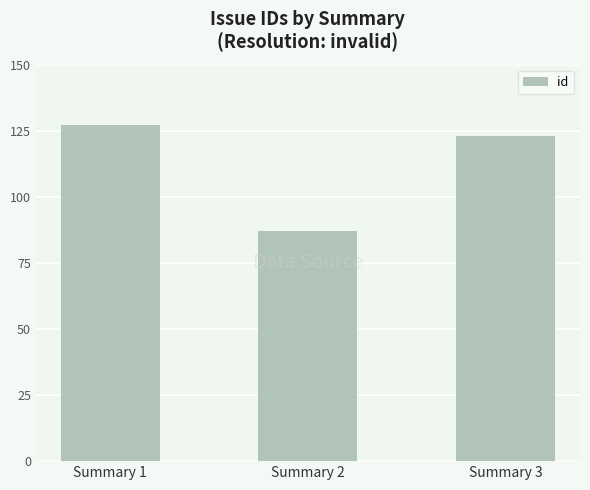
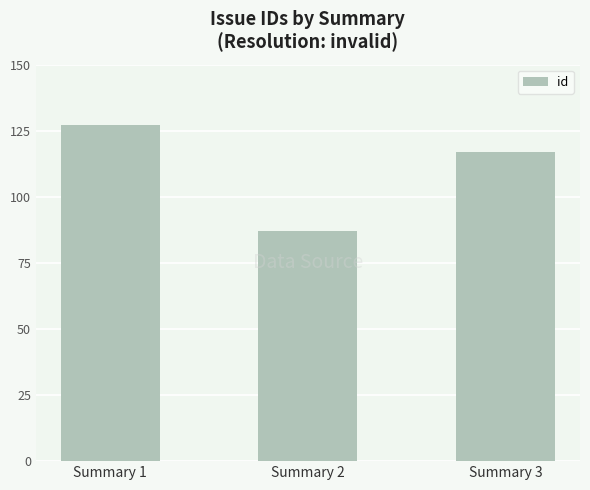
Summary 3: 123 -> 117
